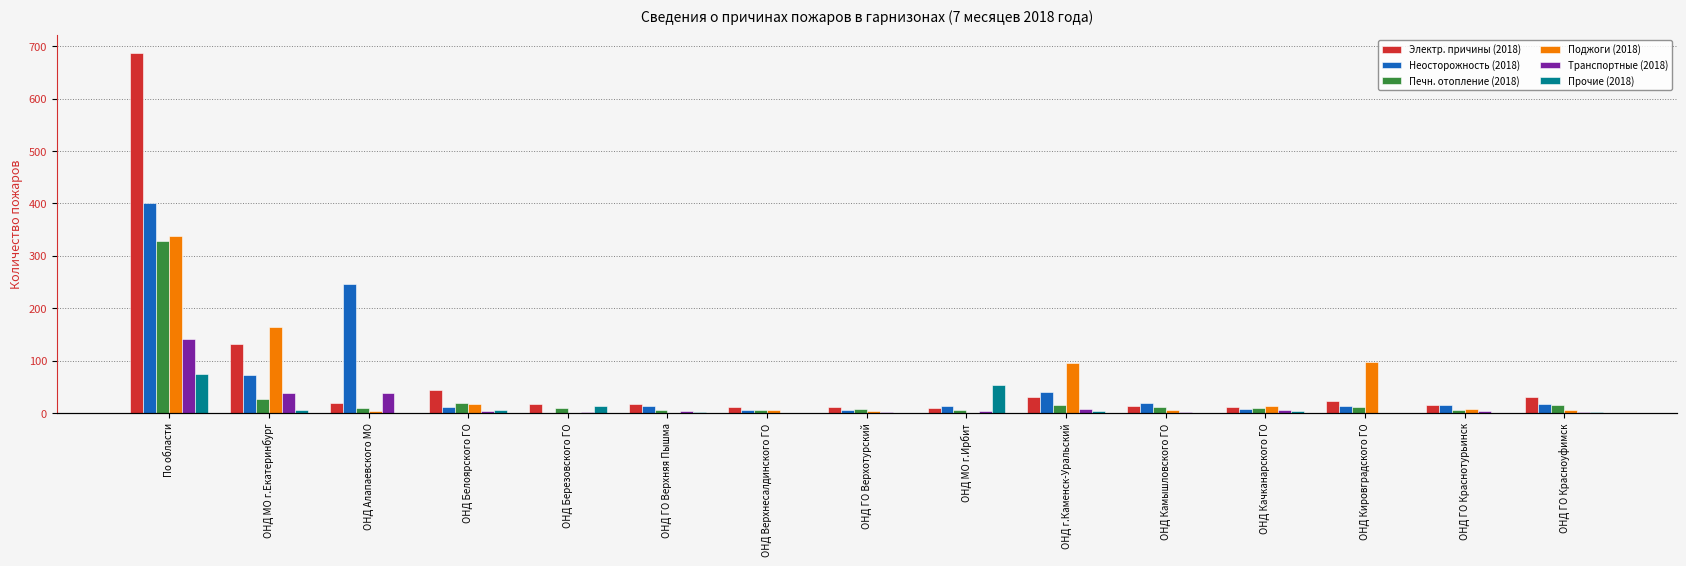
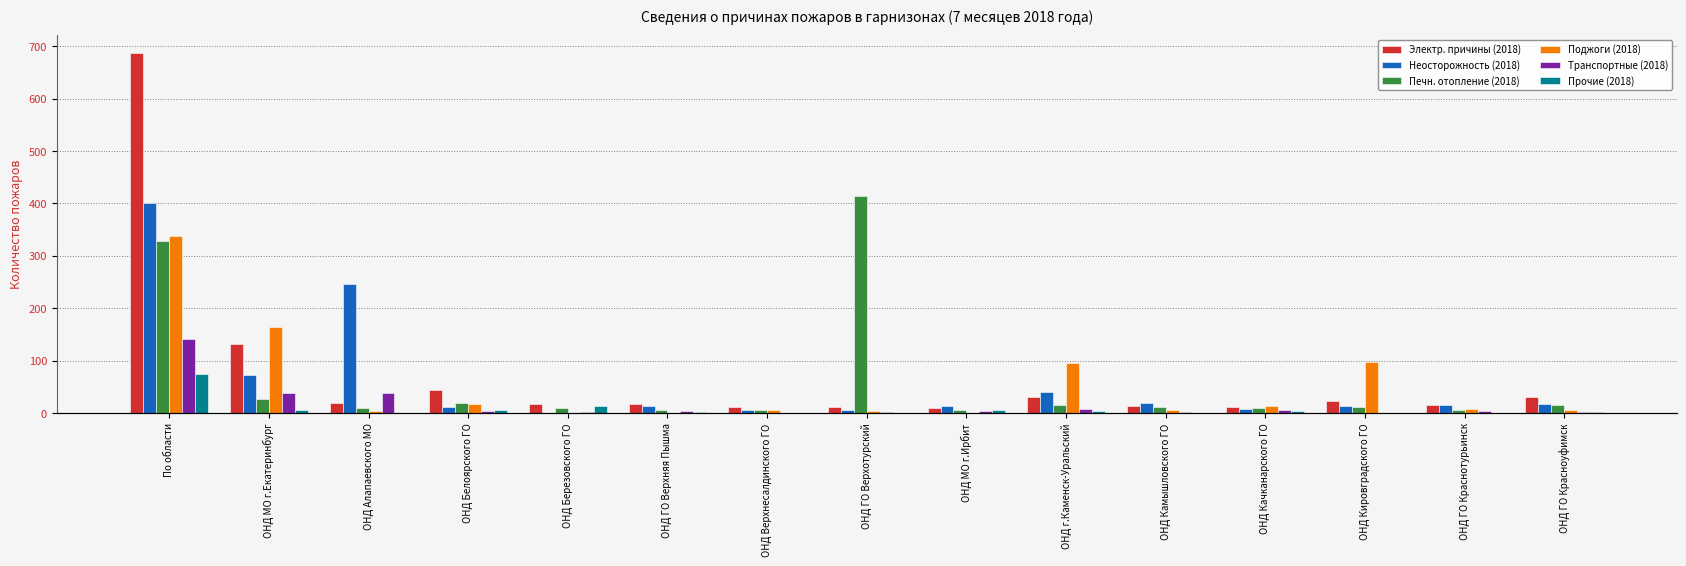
Печн. отопление (2018), ОНД ГО Верхотурский: 10 -> 420
Прочие (2018), ОНД МО г.Ирбит: 50 -> 10
